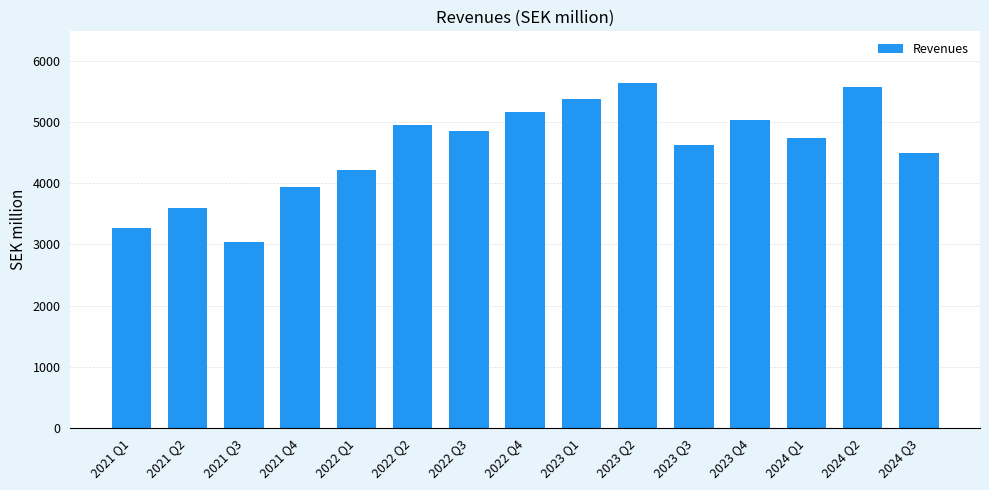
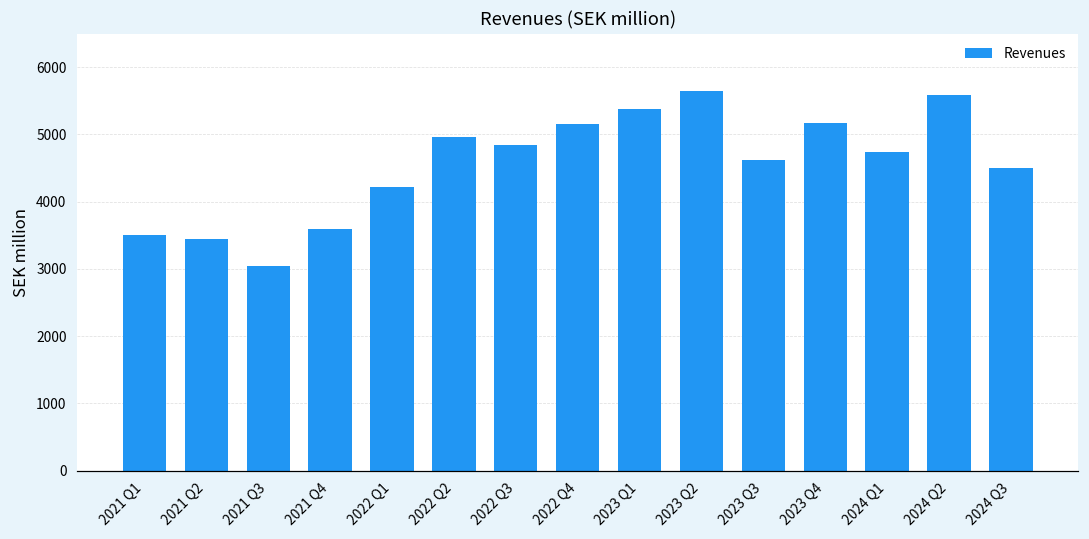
2021 Q1: 3300 -> 3500
2021 Q2: 3600 -> 3400
2021 Q4: 3900 -> 3600
2023 Q4: 5000 -> 5200
